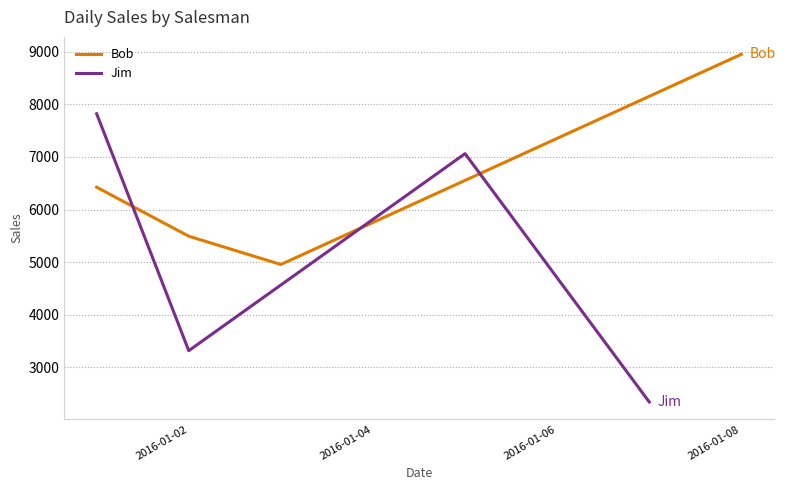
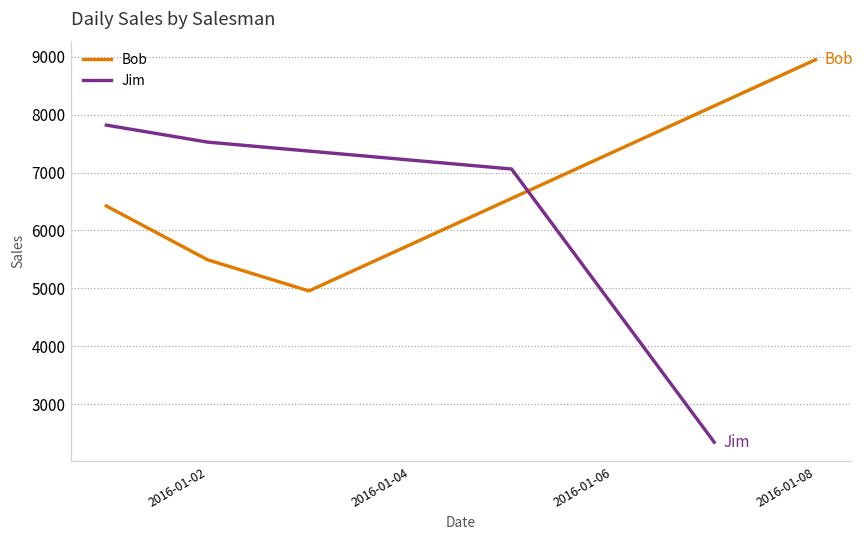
Jim, 2016-01-02: 3300 -> 7500
